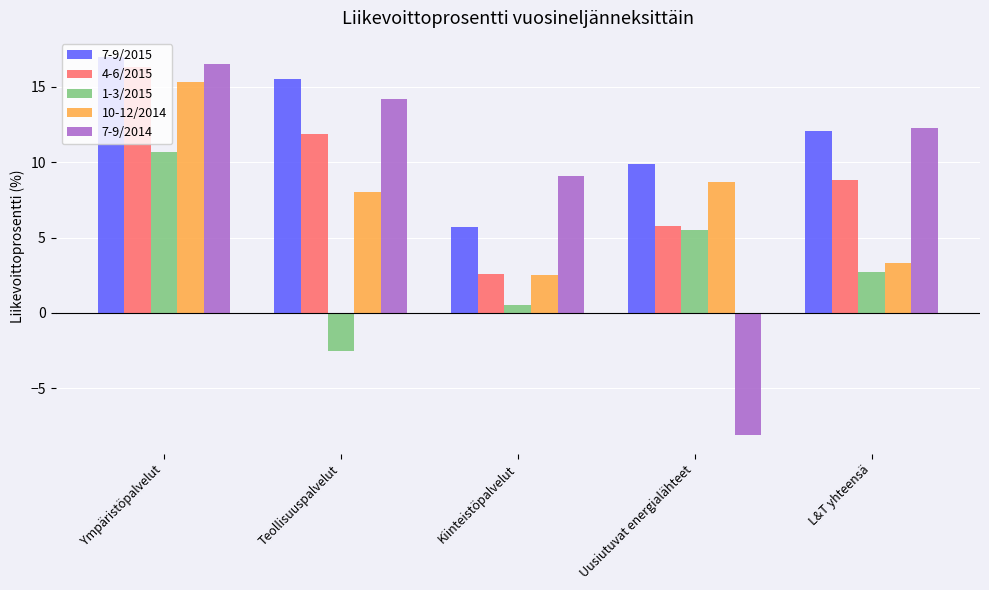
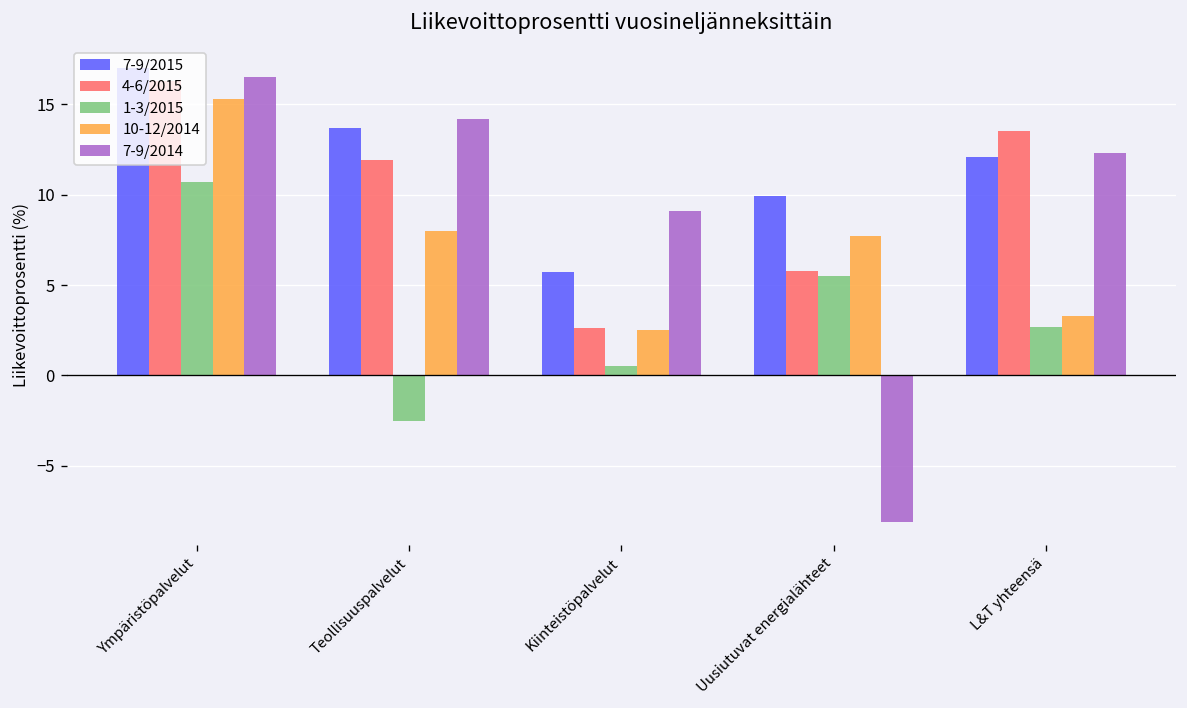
7-9/2015, Teollisuuspalvelut: 15.5 -> 13.7
10-12/2014, Uusiutuvat energialähteet: 8.7 -> 7.7
4-6/2015, L&T yhteensä: 8.8 -> 13.5
